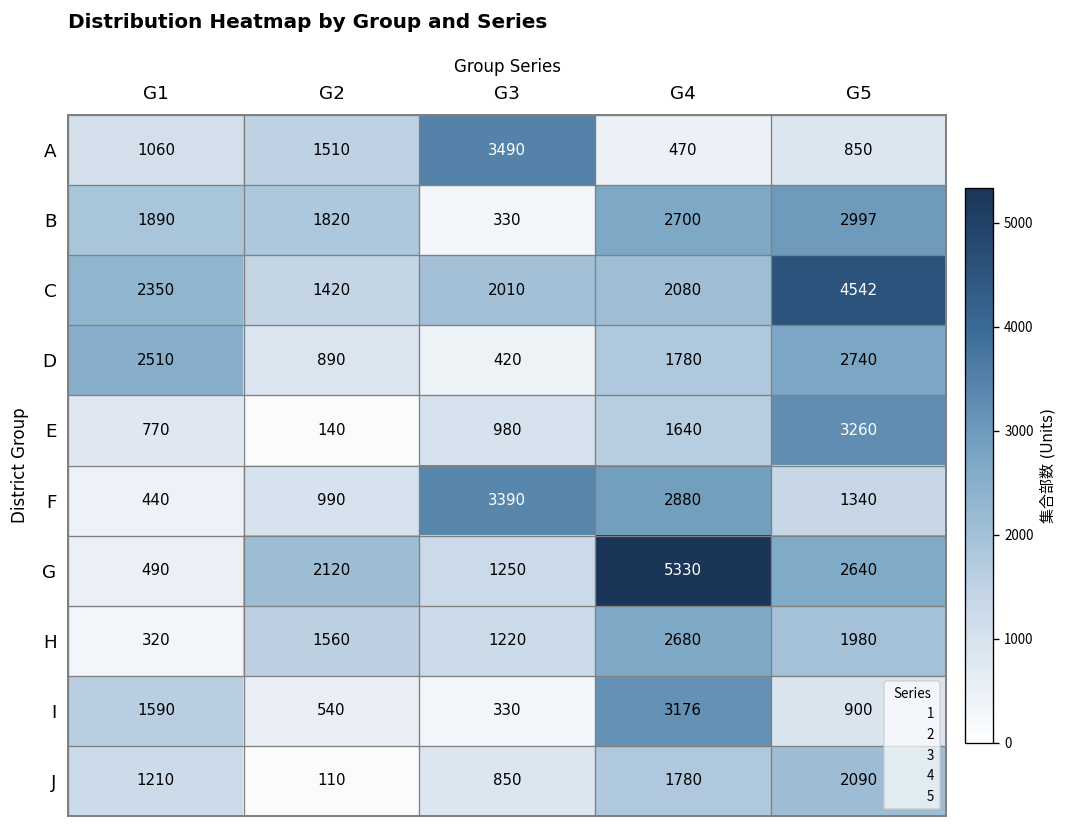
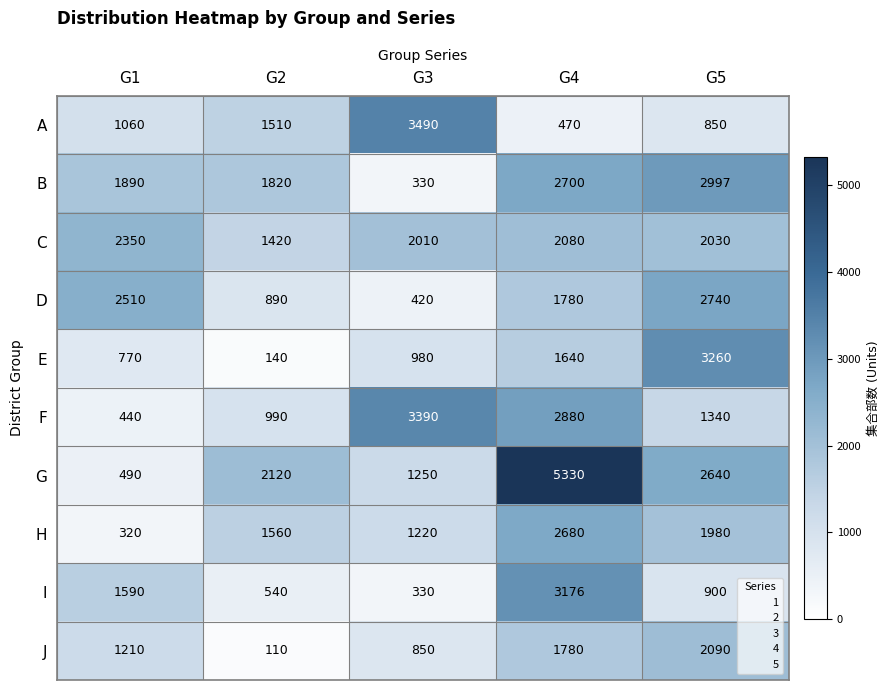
C, G5: 4542 -> 2030
